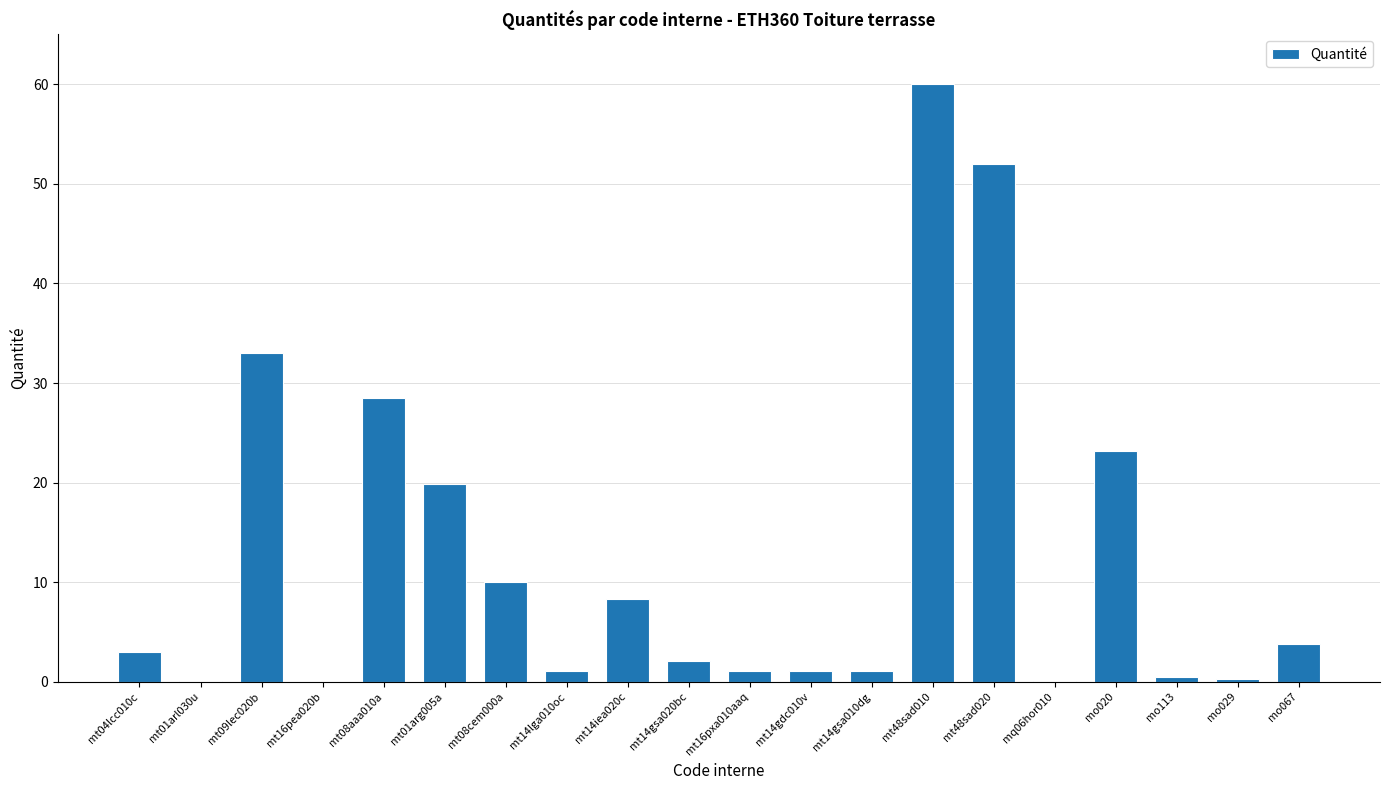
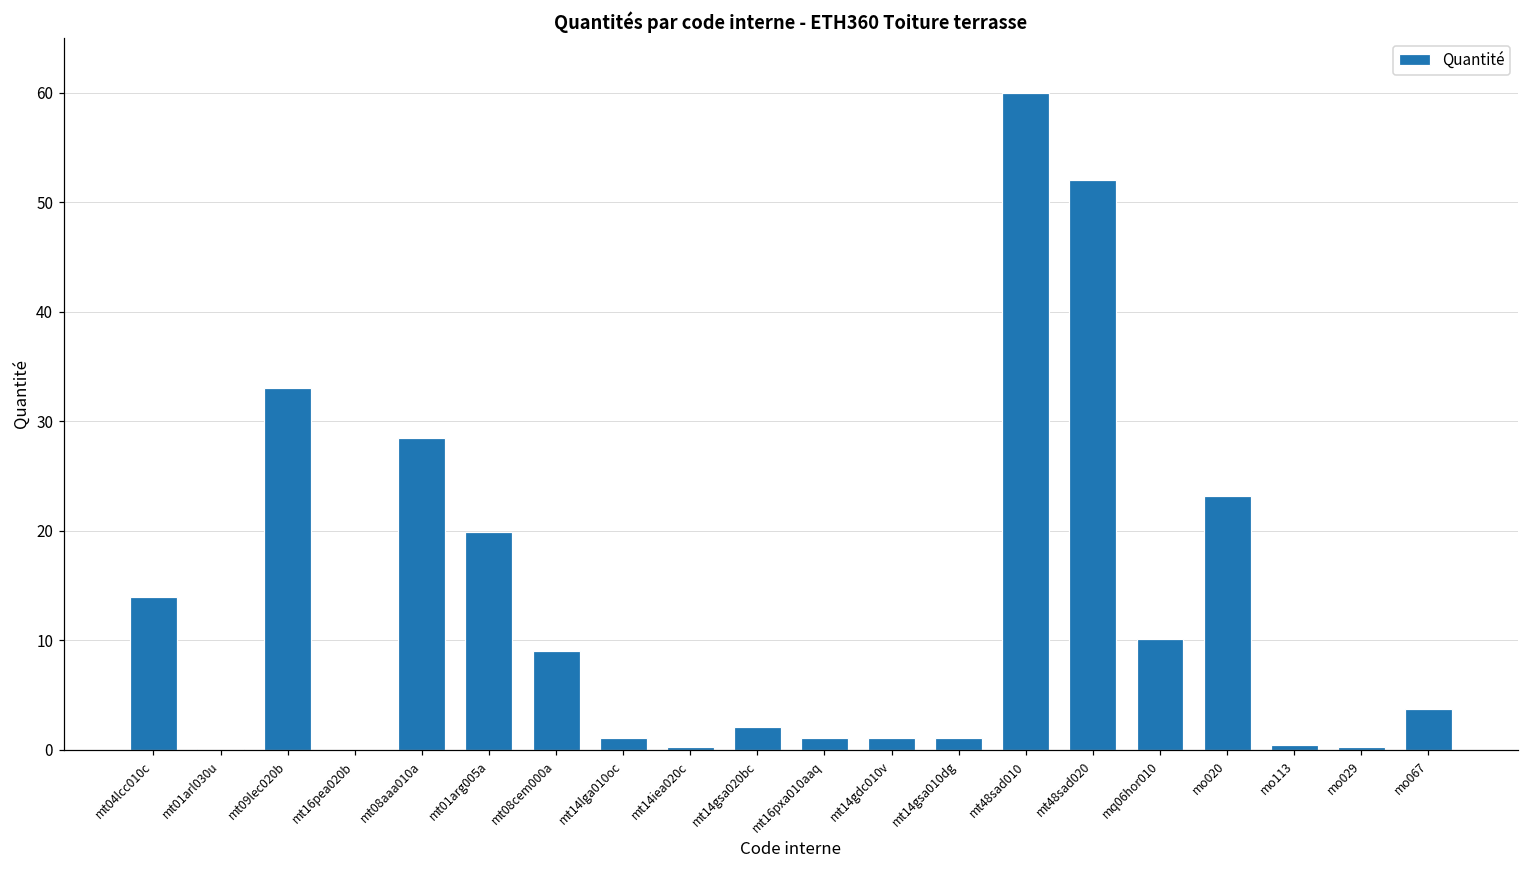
mt04lcc010c: 3 -> 14
mt08cem000a: 10 -> 9
mt14iea020c: 8 -> 0
mq06hor010: 0 -> 10
